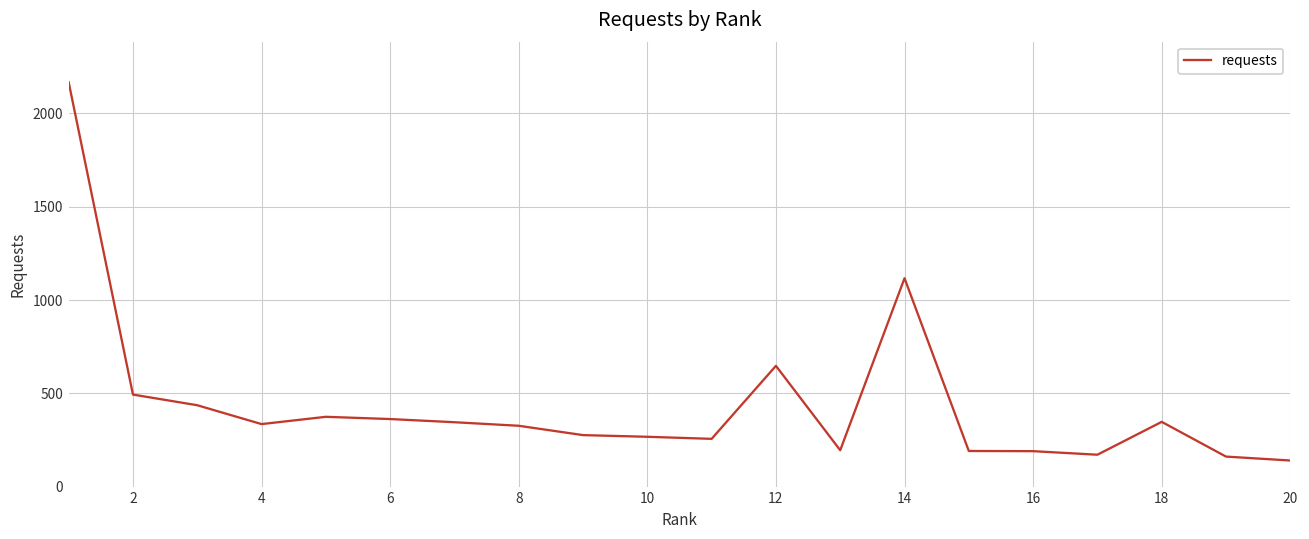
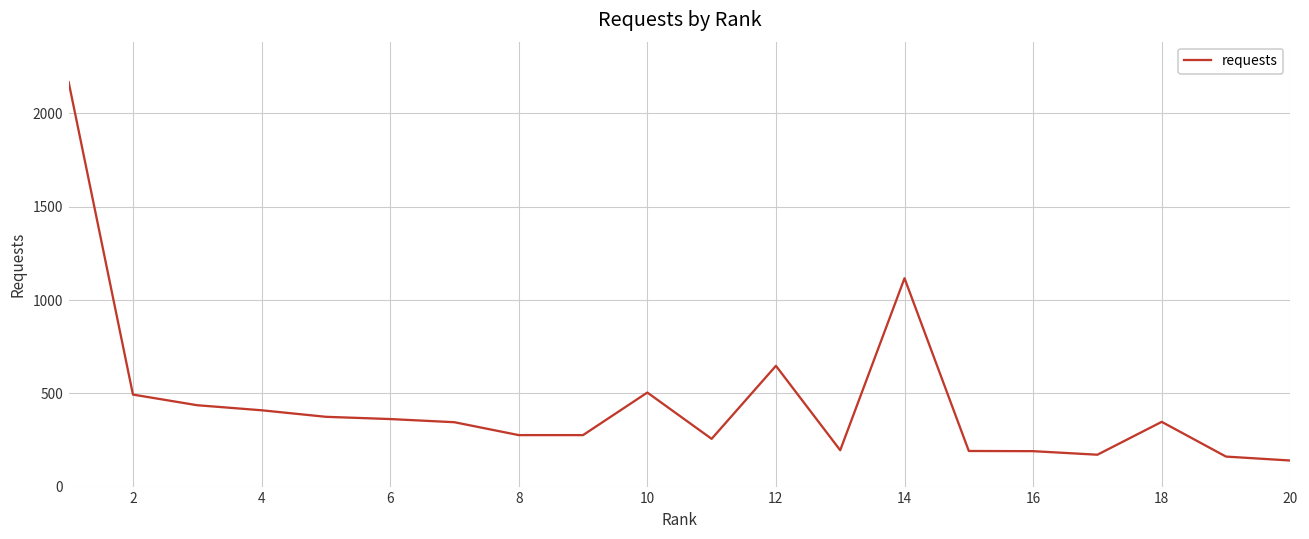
4: 340 -> 410
8: 330 -> 280
10: 270 -> 510
